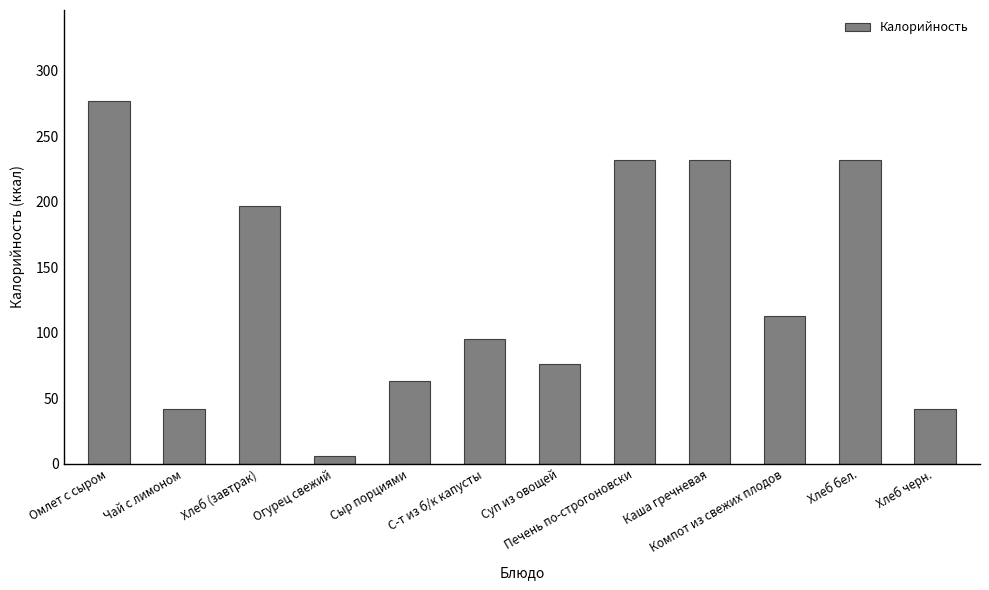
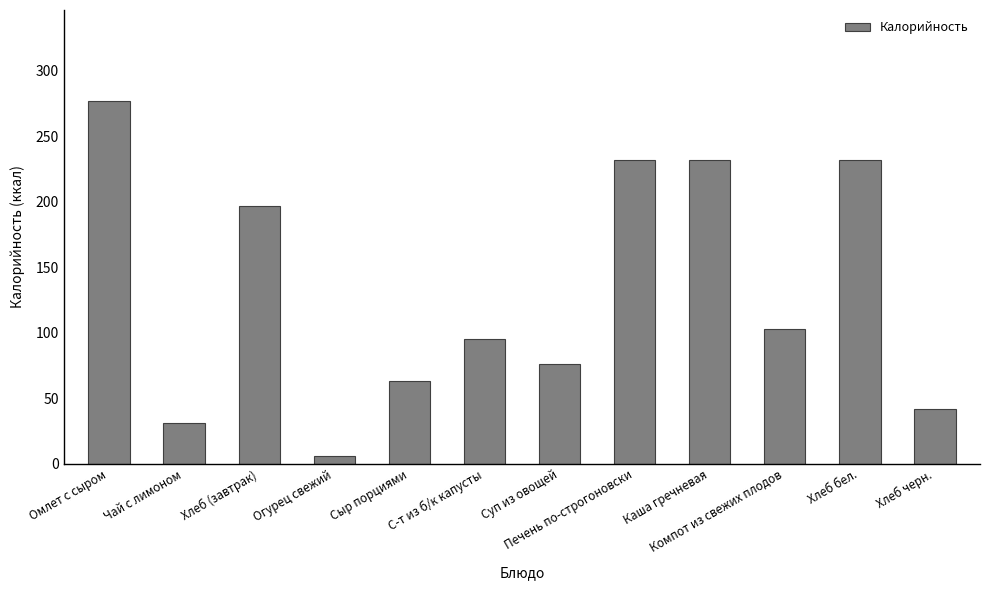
Чай с лимоном: 42 -> 31
Компот из свежих плодов: 113 -> 103
